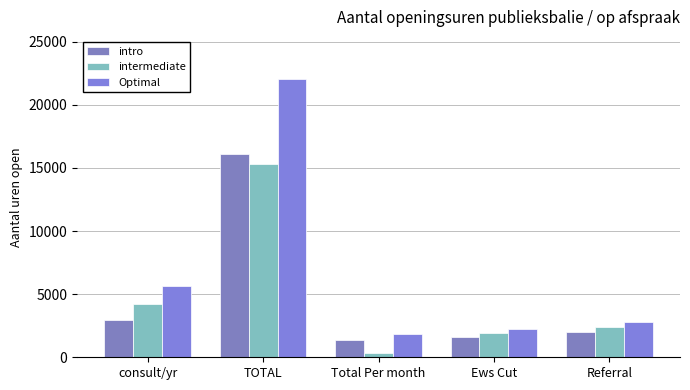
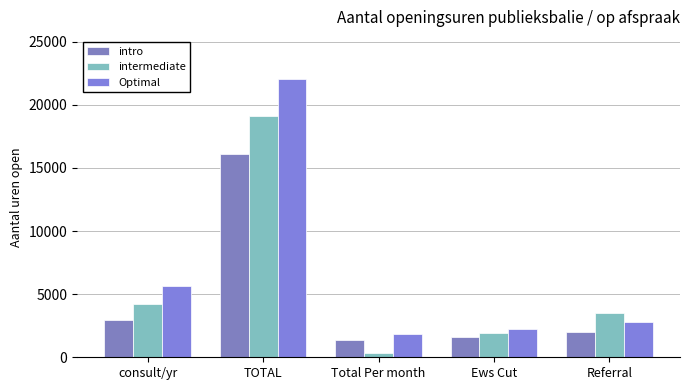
intermediate, TOTAL: 15300 -> 19100
intermediate, Referral: 2400 -> 3500
